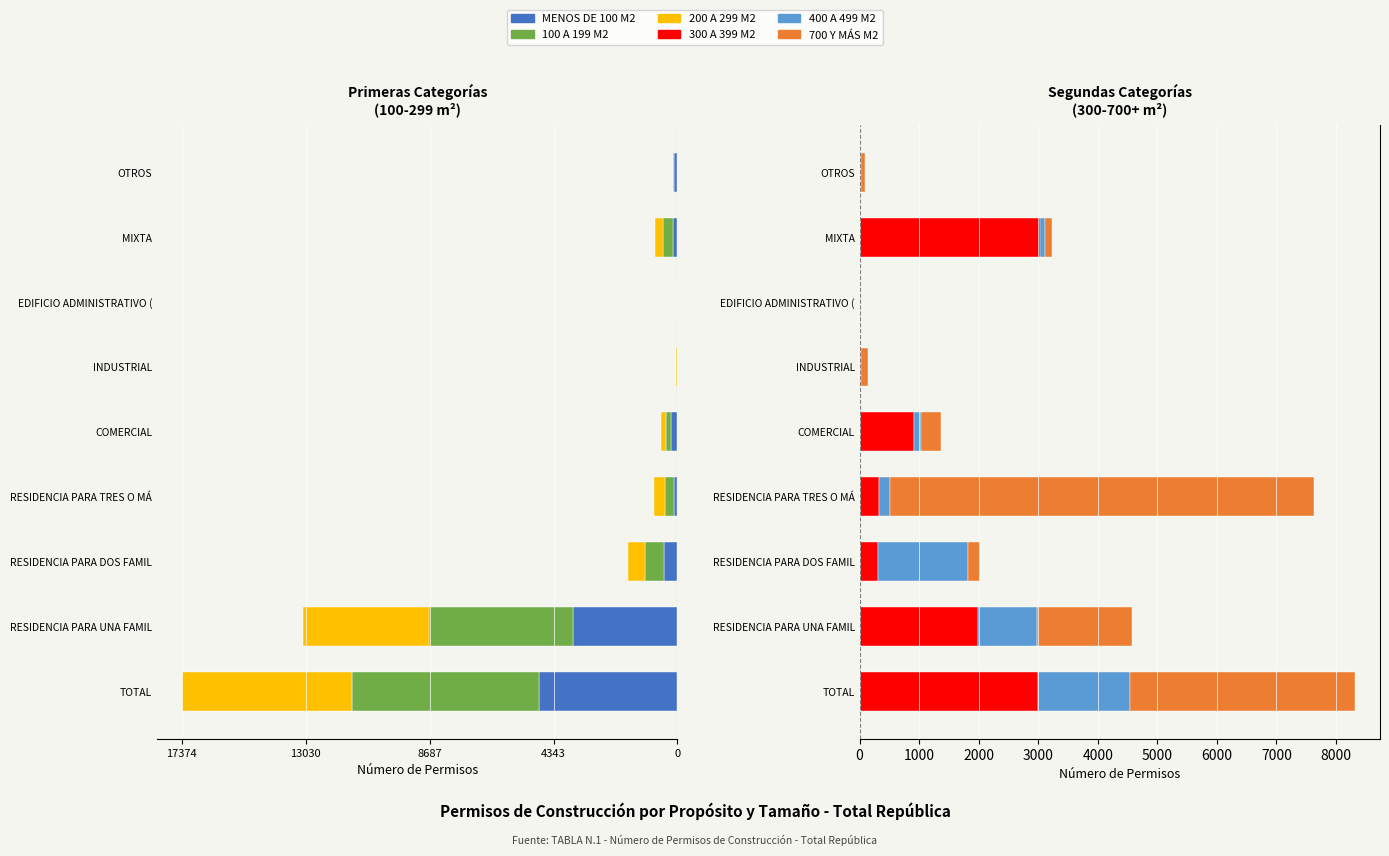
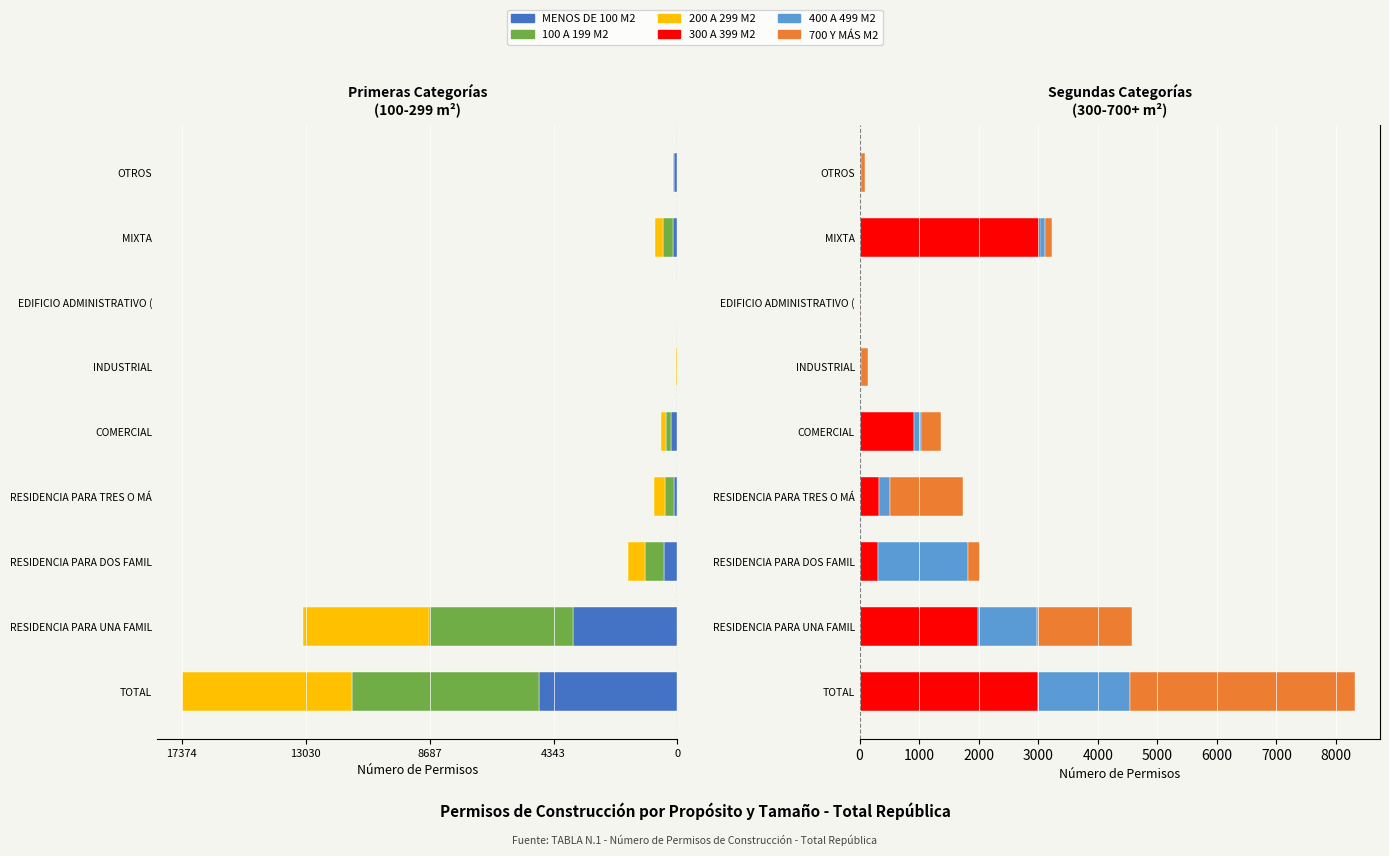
Segundas Categorías (300-700+ m²), 700 Y MÁS M2, RESIDENCIA PARA TRES O MÁ: 7100 -> 1200
